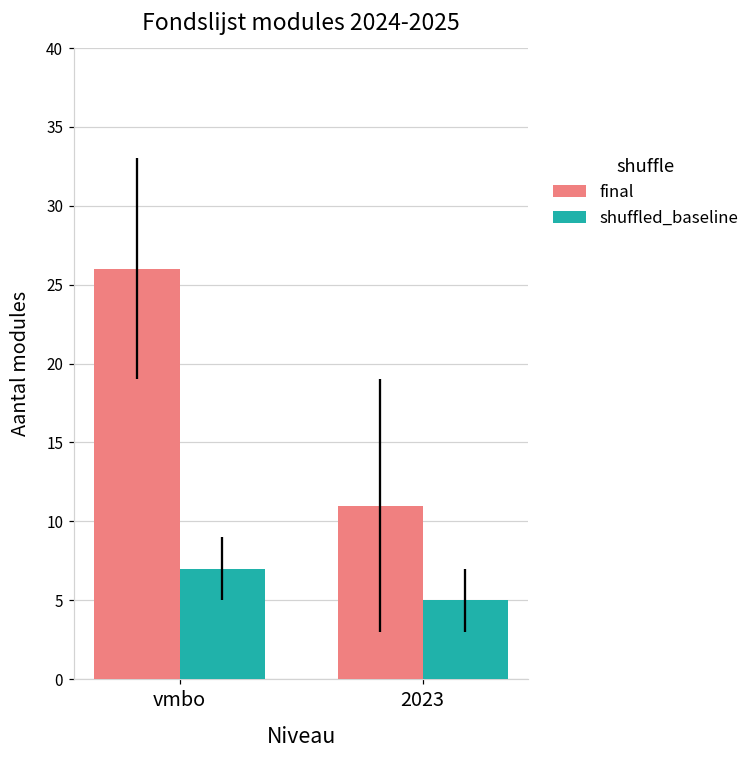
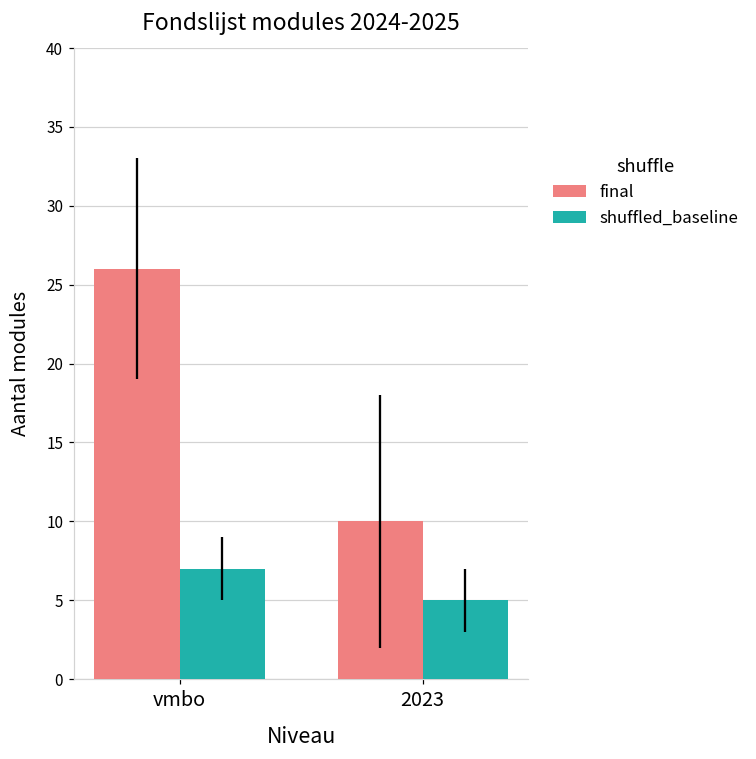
final, 2023: 11 -> 10
